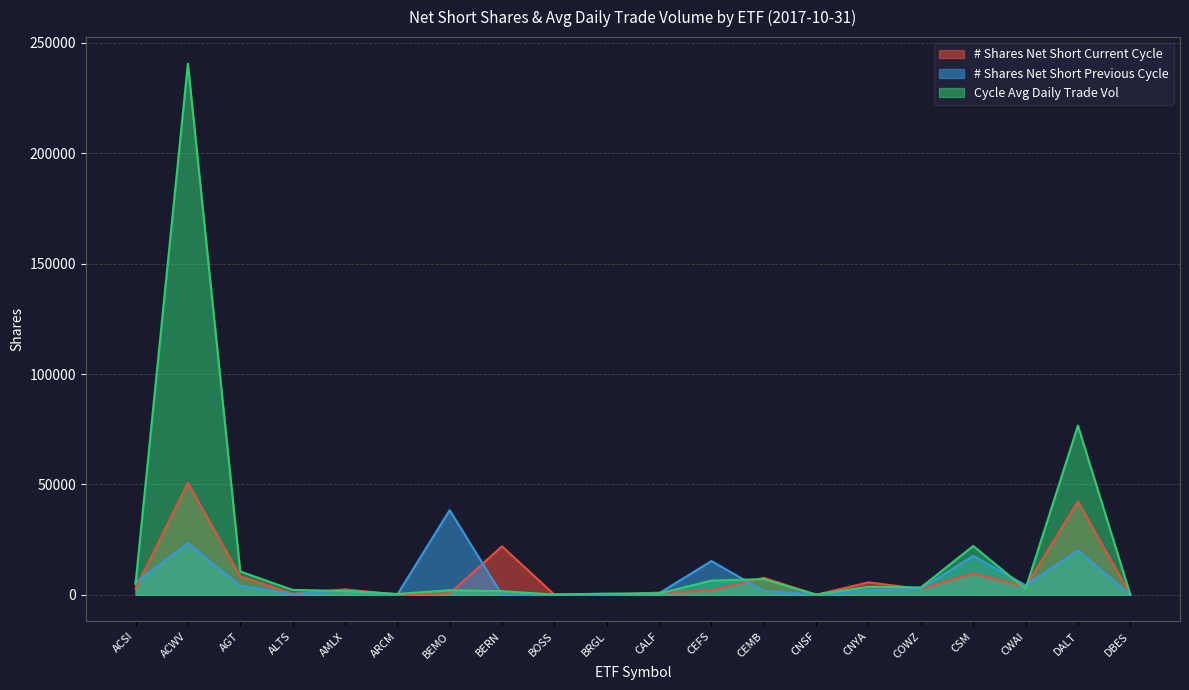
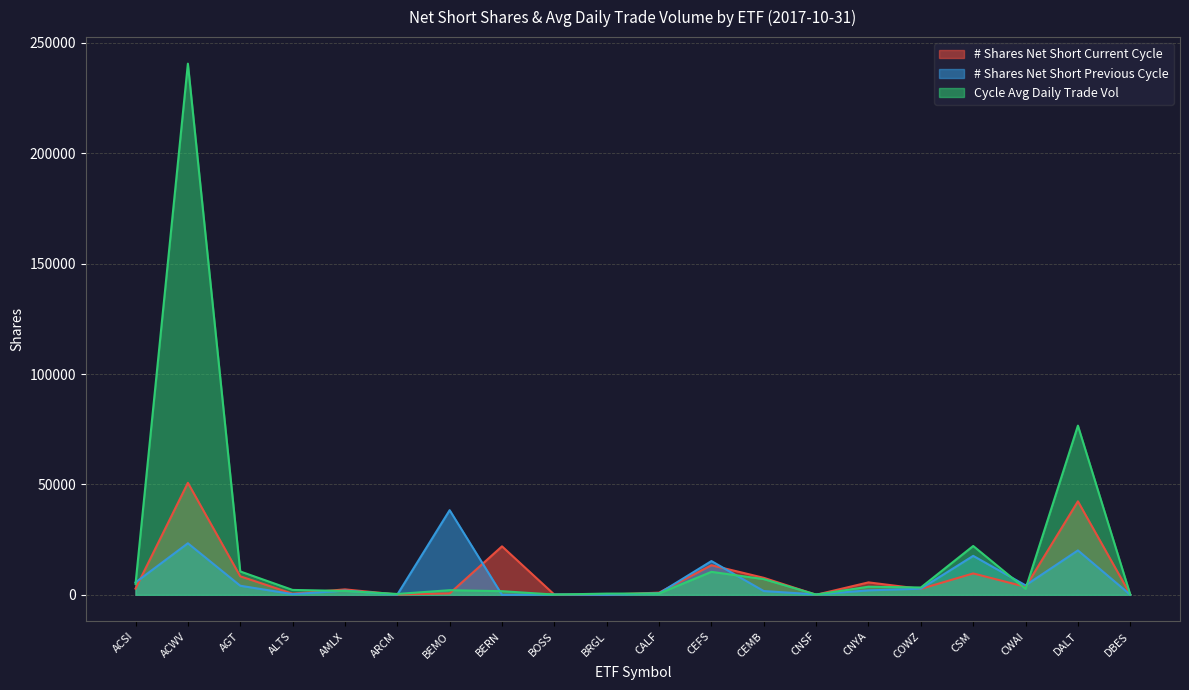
# Shares Net Short Current Cycle, CEFS: 2000 -> 13000
Cycle Avg Daily Trade Vol, CEFS: 6000 -> 10000
